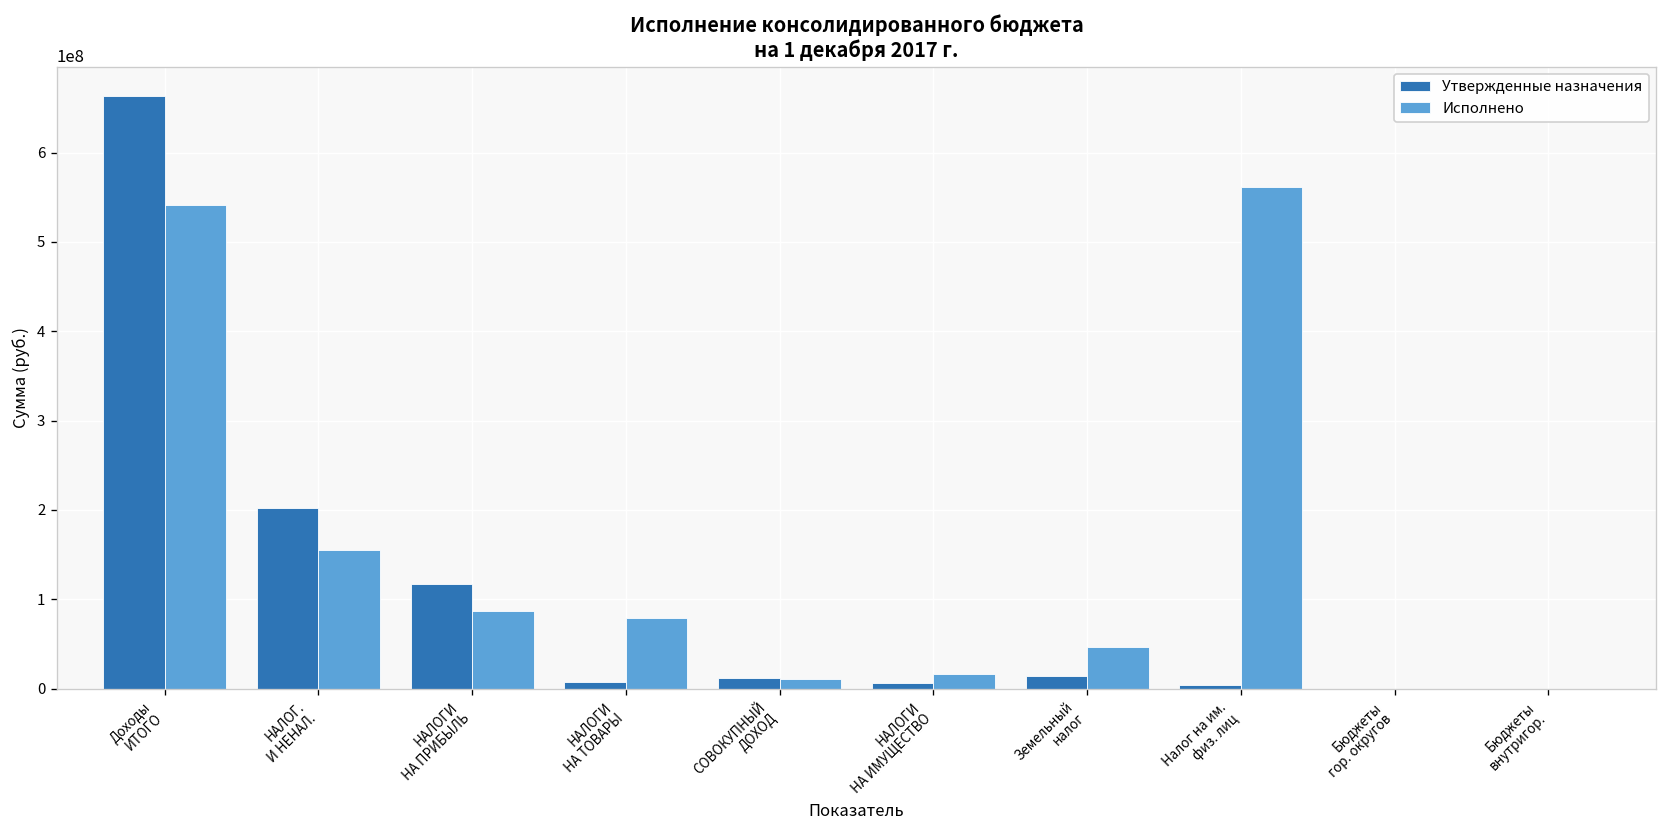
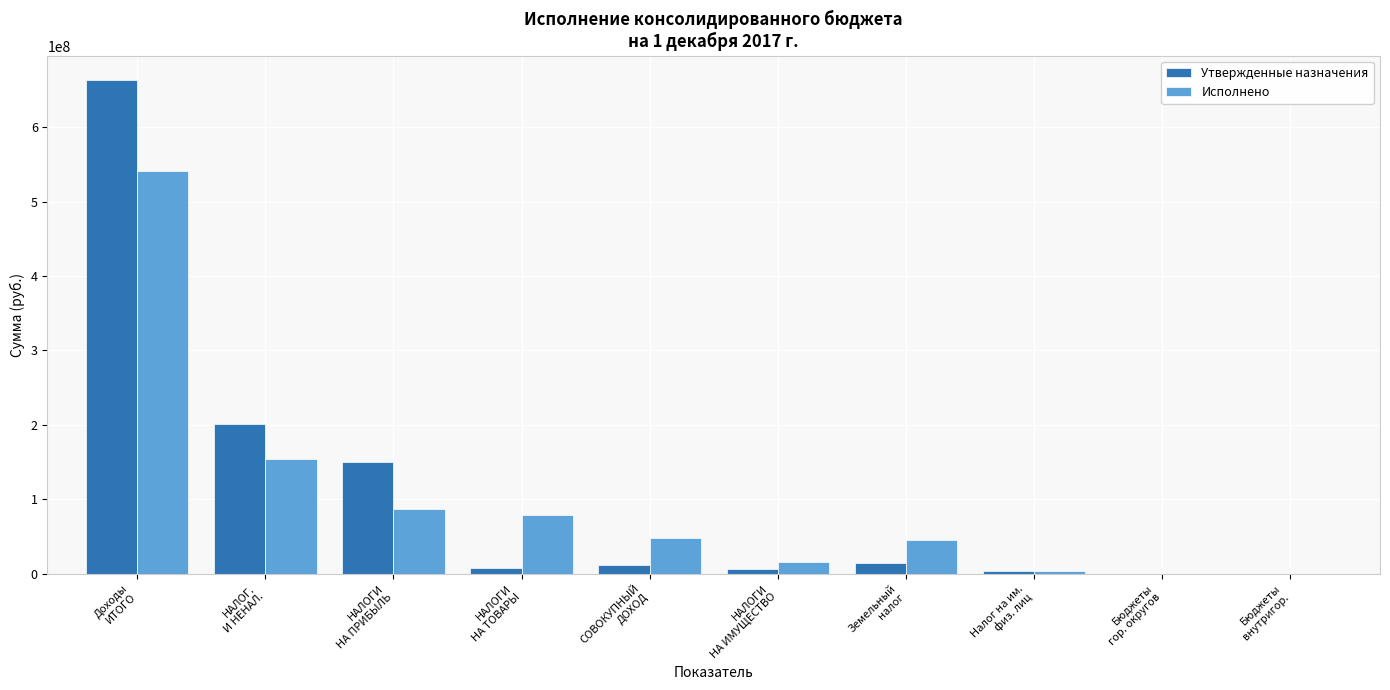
Утвержденные назначения, НАЛОГИ НА ПРИБЫЛЬ: 120000000 -> 150000000
Исполнено, СОВОКУПНЫЙ ДОХОД: 10000000 -> 50000000
Исполнено, Налог на им. физ. лиц: 560000000 -> 0
